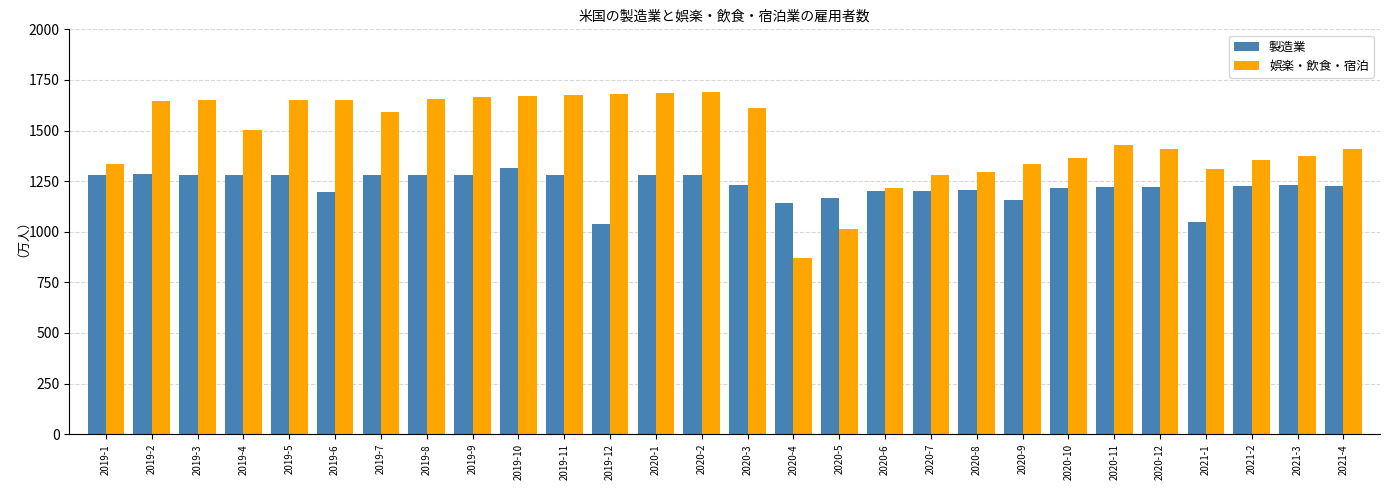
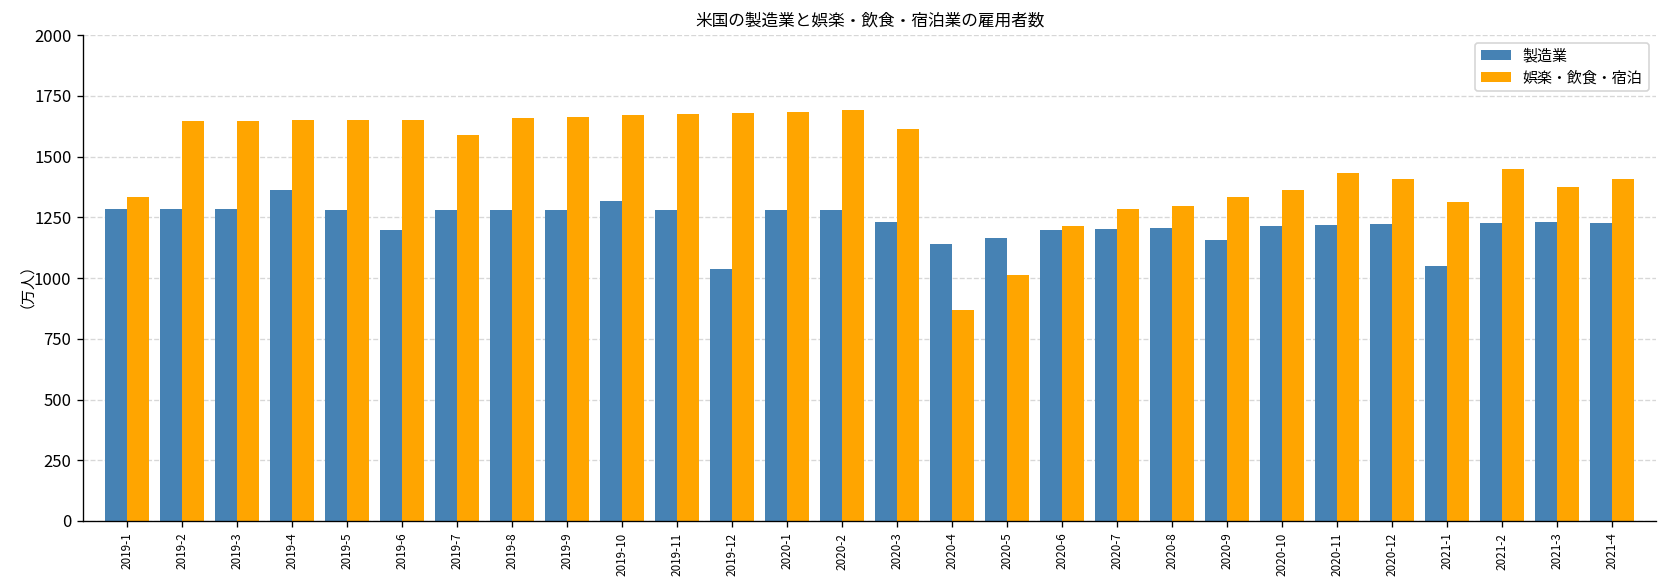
製造業, 2019-4: 1280 -> 1360
娯楽・飲食・宿泊, 2019-4: 1500 -> 1650
娯楽・飲食・宿泊, 2021-2: 1350 -> 1450
